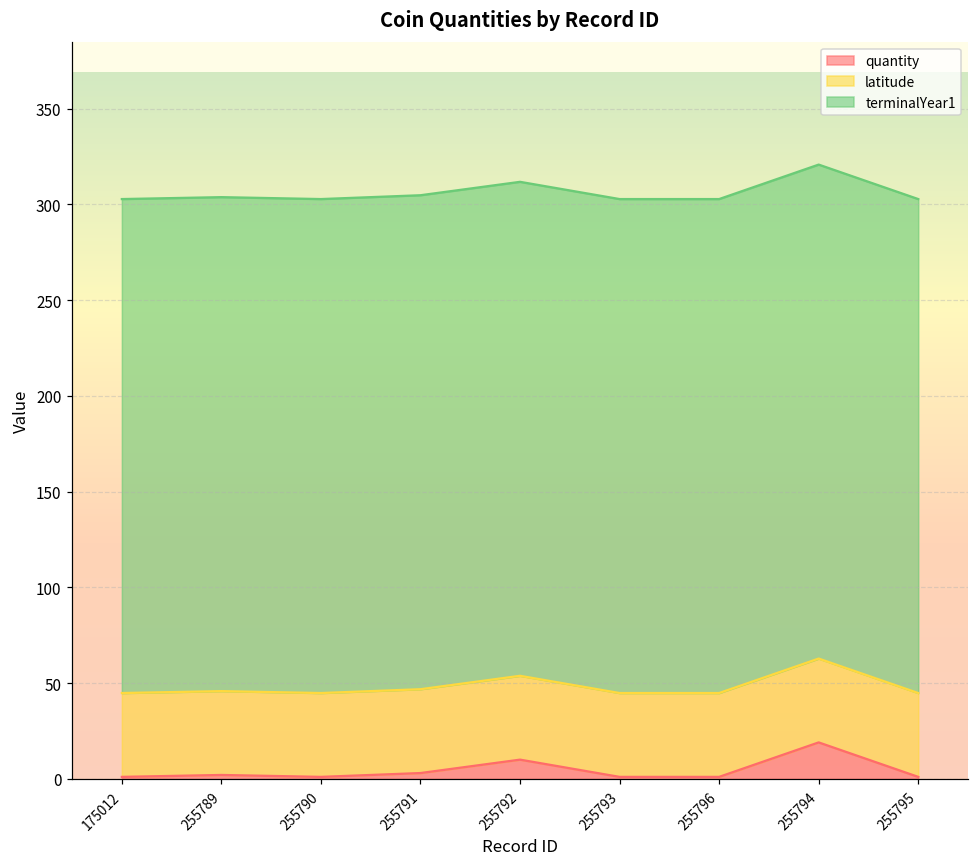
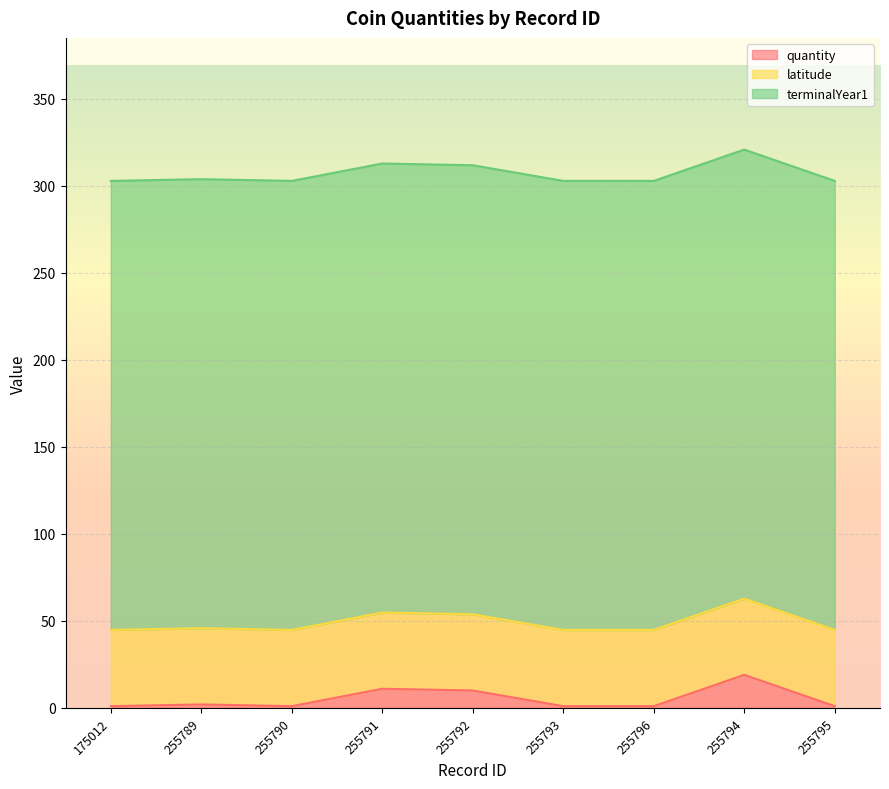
quantity, 255791: 3 -> 11
